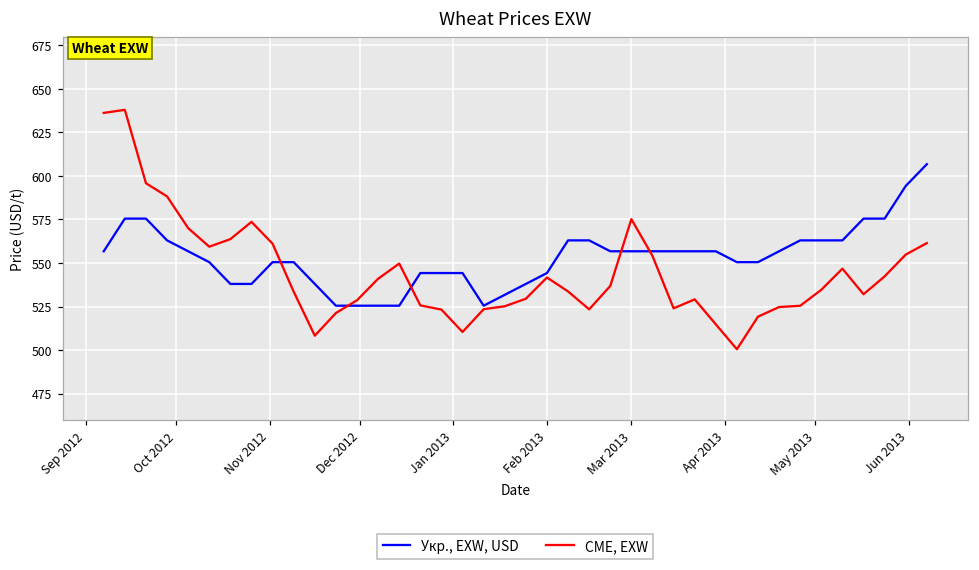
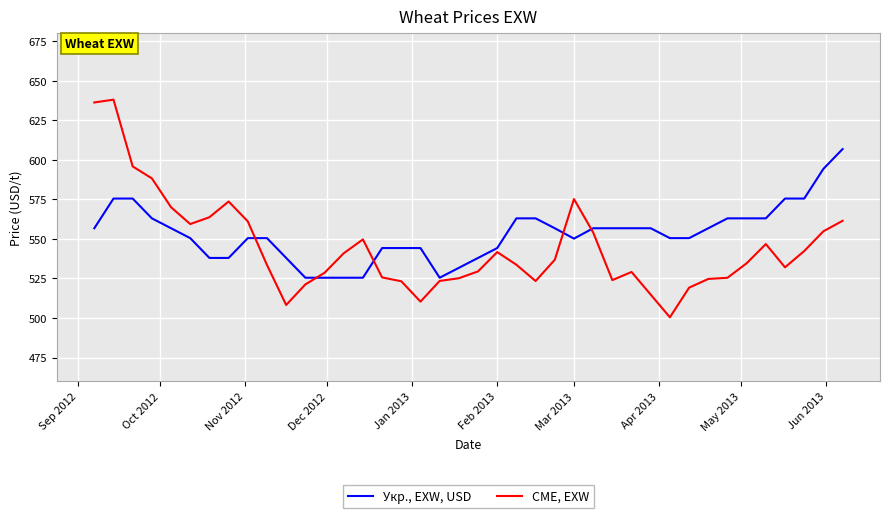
Укр., EXW, USD, Mar 2013: 557 -> 550
